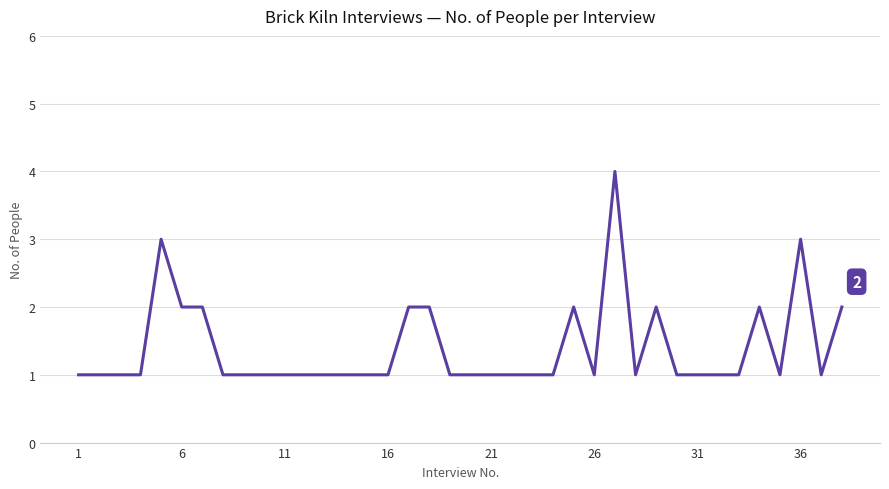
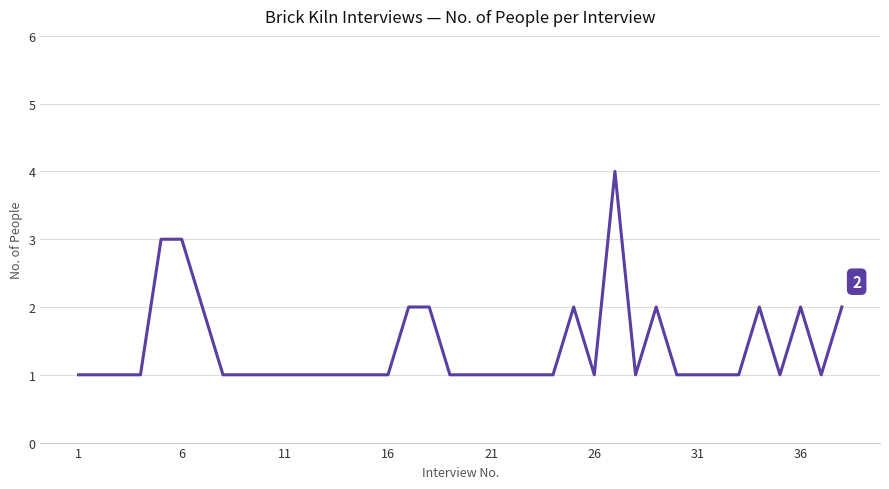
6: 2 -> 3
36: 3 -> 2
